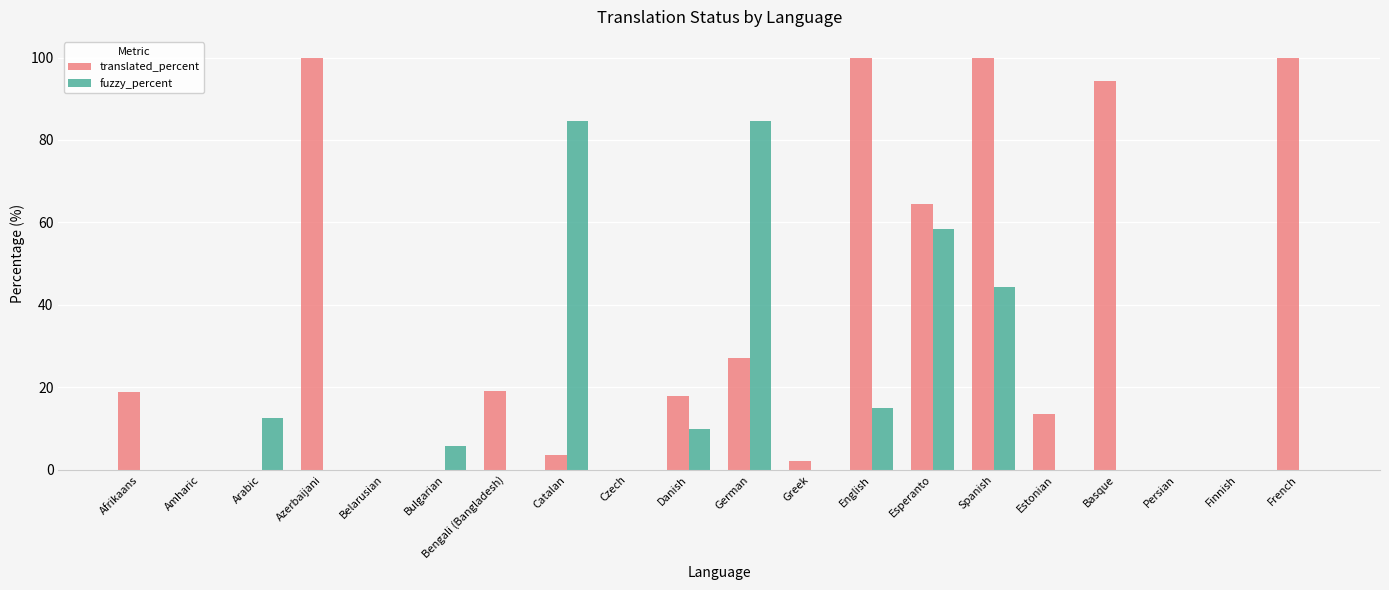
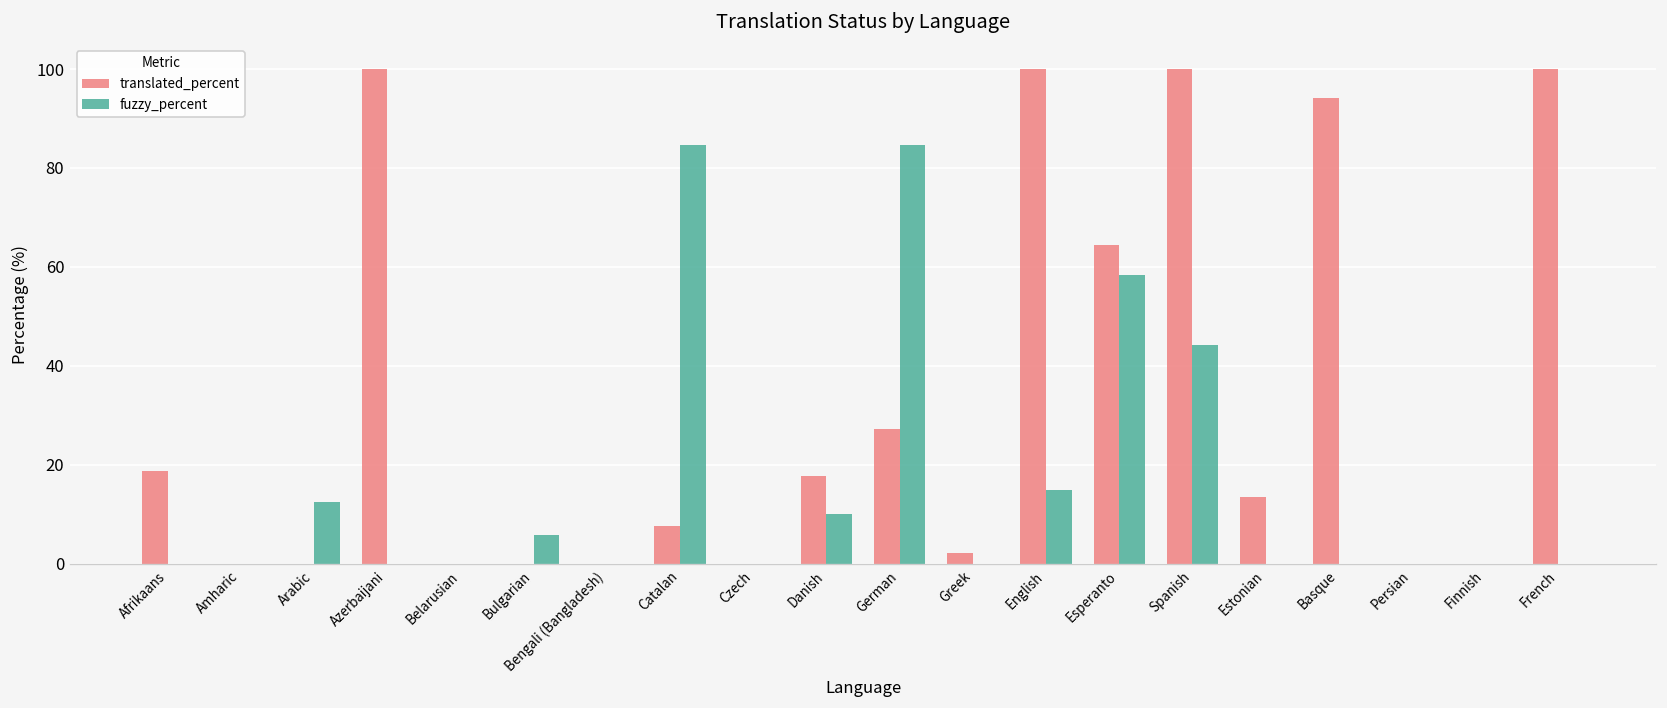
translated_percent, Bengali (Bangladesh): 19 -> 0
translated_percent, Catalan: 4 -> 8
